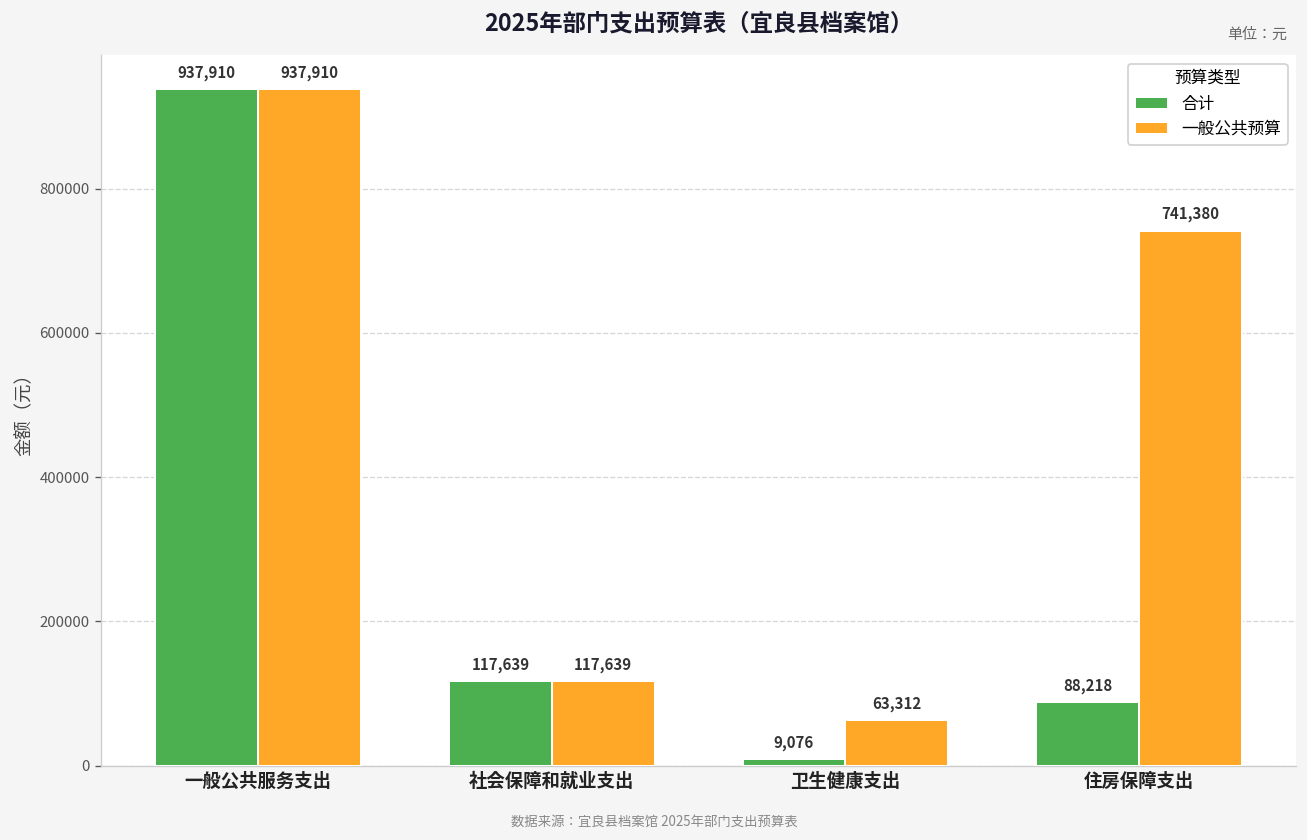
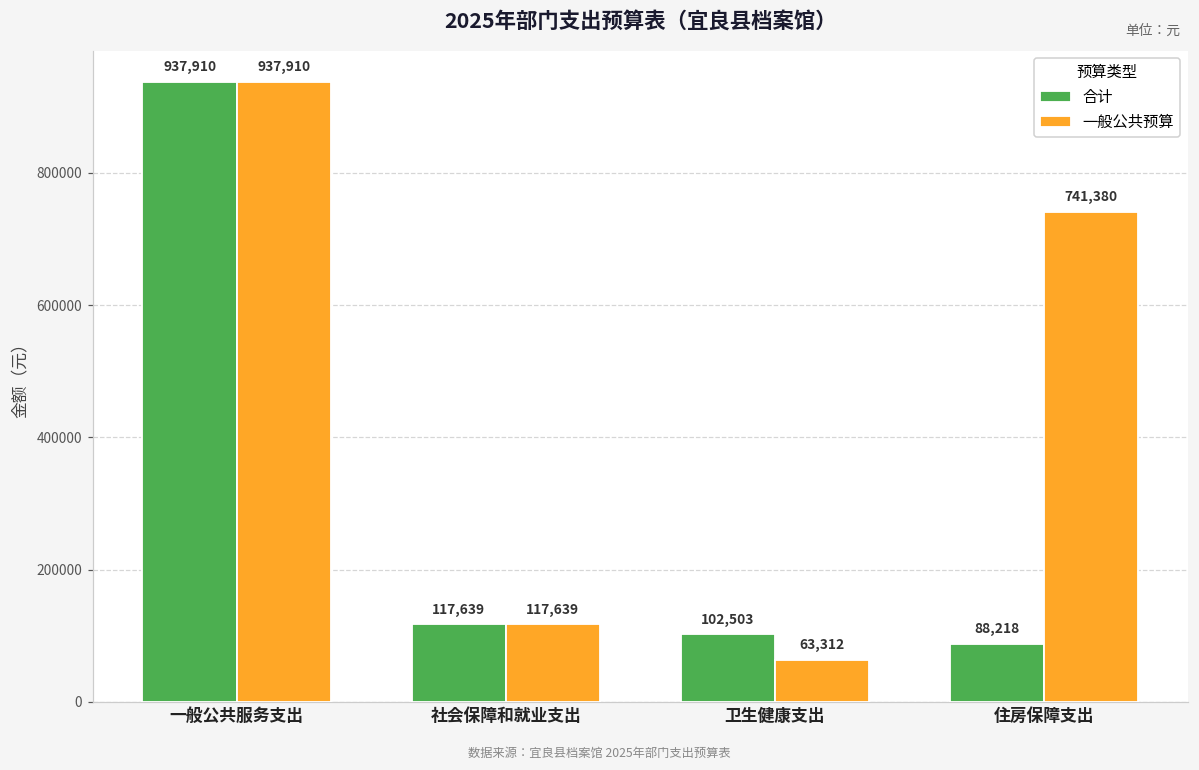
合计, 卫生健康支出: 9,076 -> 102,503
